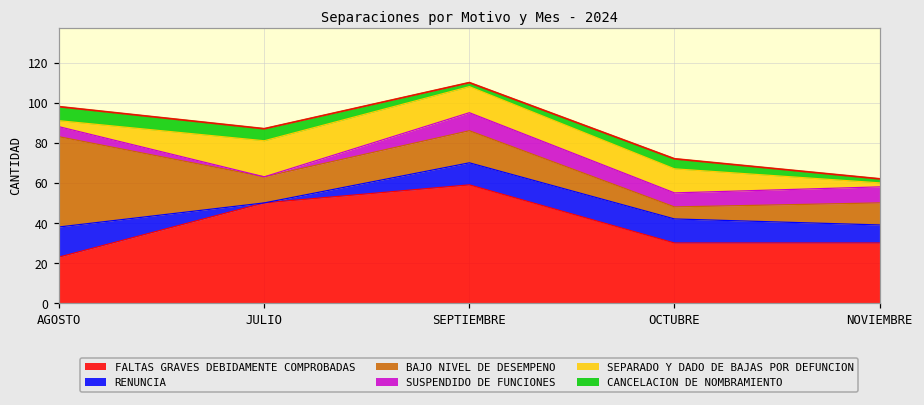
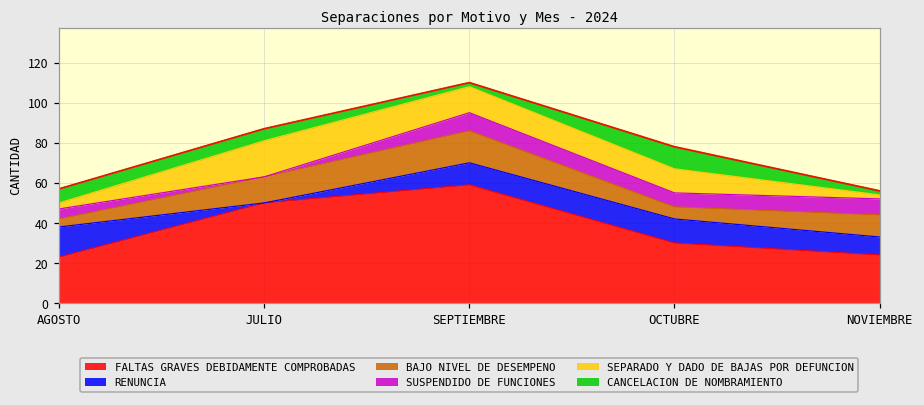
BAJO NIVEL DE DESEMPENO, AGOSTO: 45 -> 4
CANCELACION DE NOMBRAMIENTO, OCTUBRE: 5 -> 11
FALTAS GRAVES DEBIDAMENTE COMPROBADAS, NOVIEMBRE: 30 -> 24
